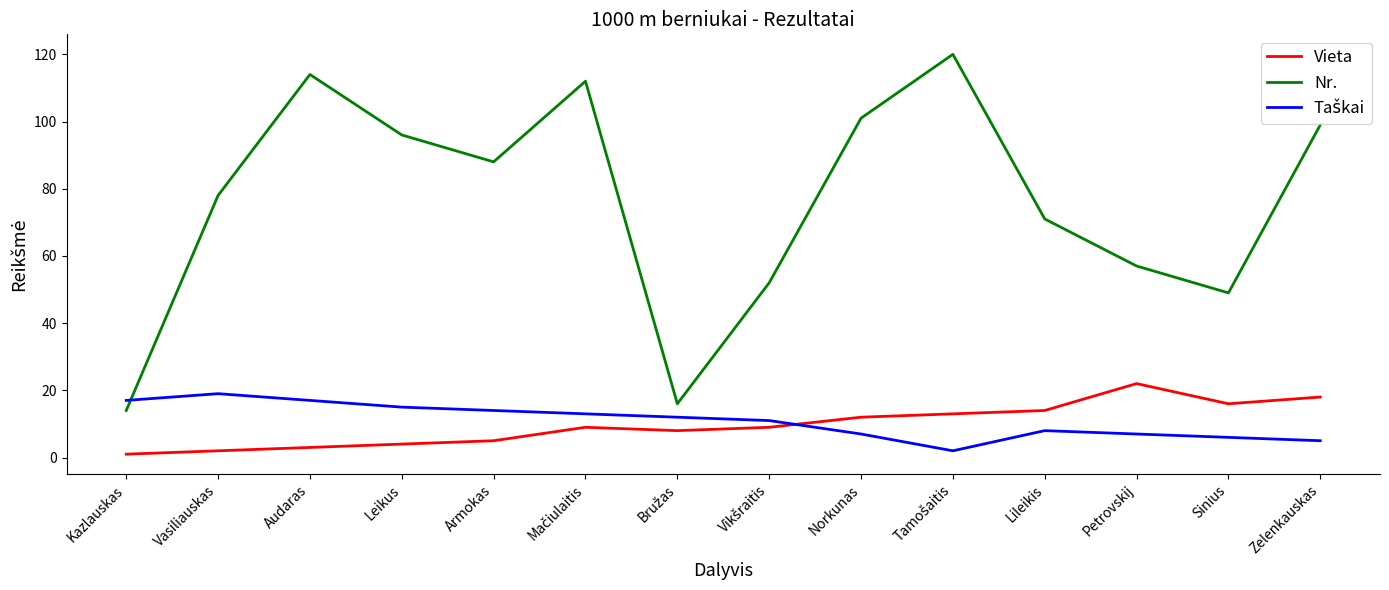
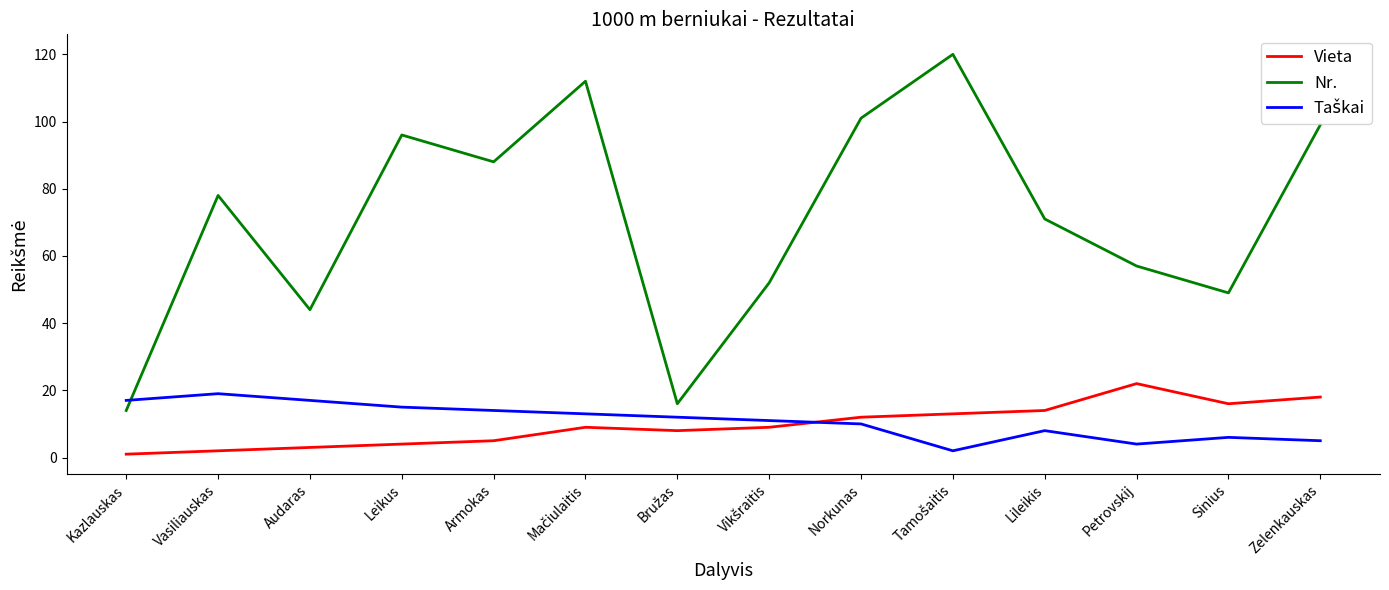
Nr., Audaras: 114 -> 44
Taškai, Norkunas: 7 -> 10
Taškai, Petrovskij: 7 -> 4
